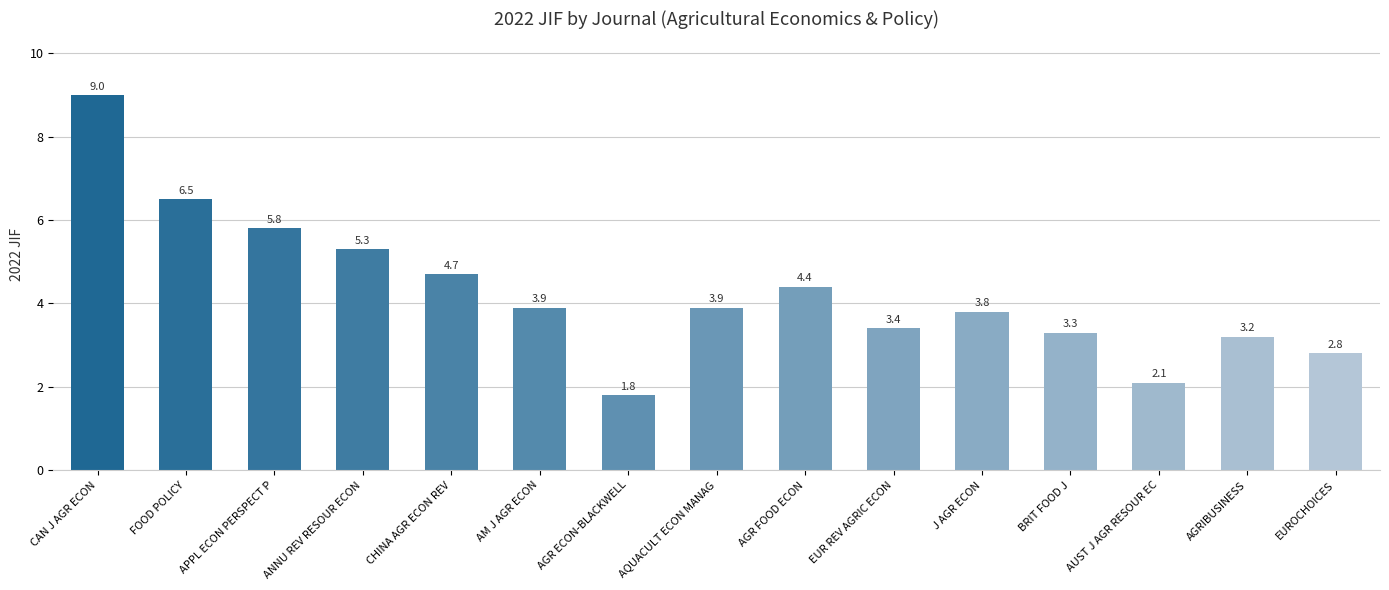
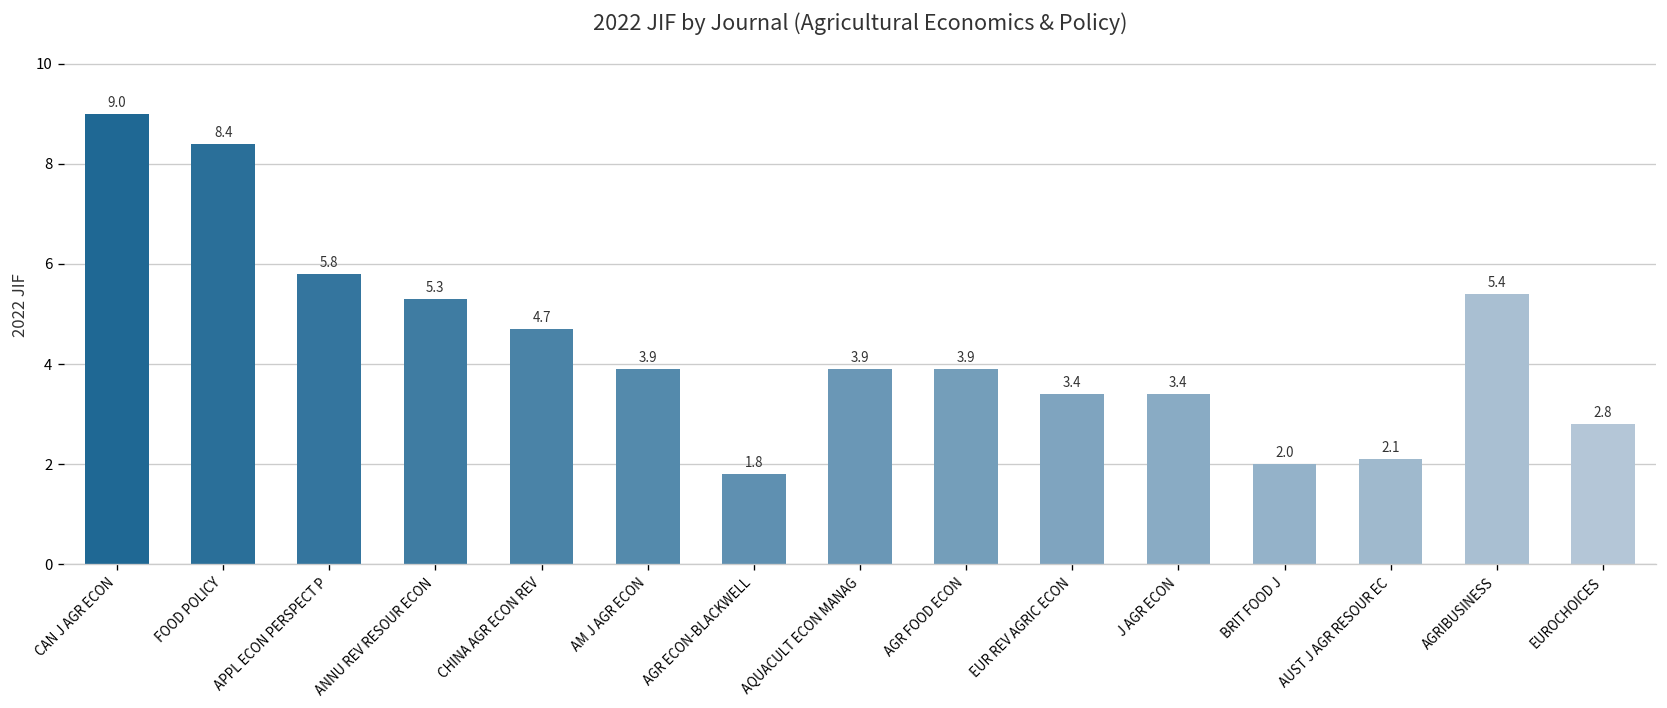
FOOD POLICY: 6.5 -> 8.4
AGR FOOD ECON: 4.4 -> 3.9
J AGR ECON: 3.8 -> 3.4
BRIT FOOD J: 3.3 -> 2.0
AGRIBUSINESS: 3.2 -> 5.4
